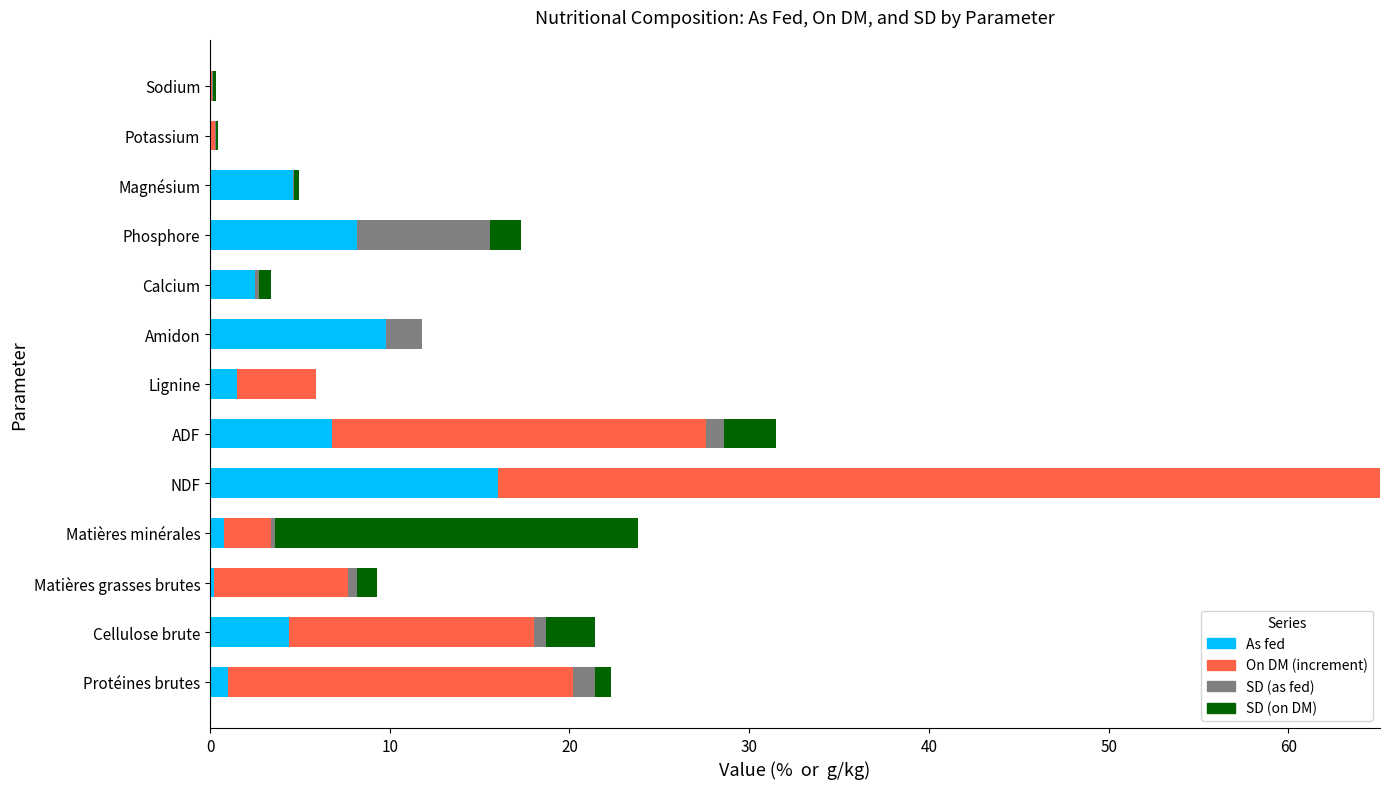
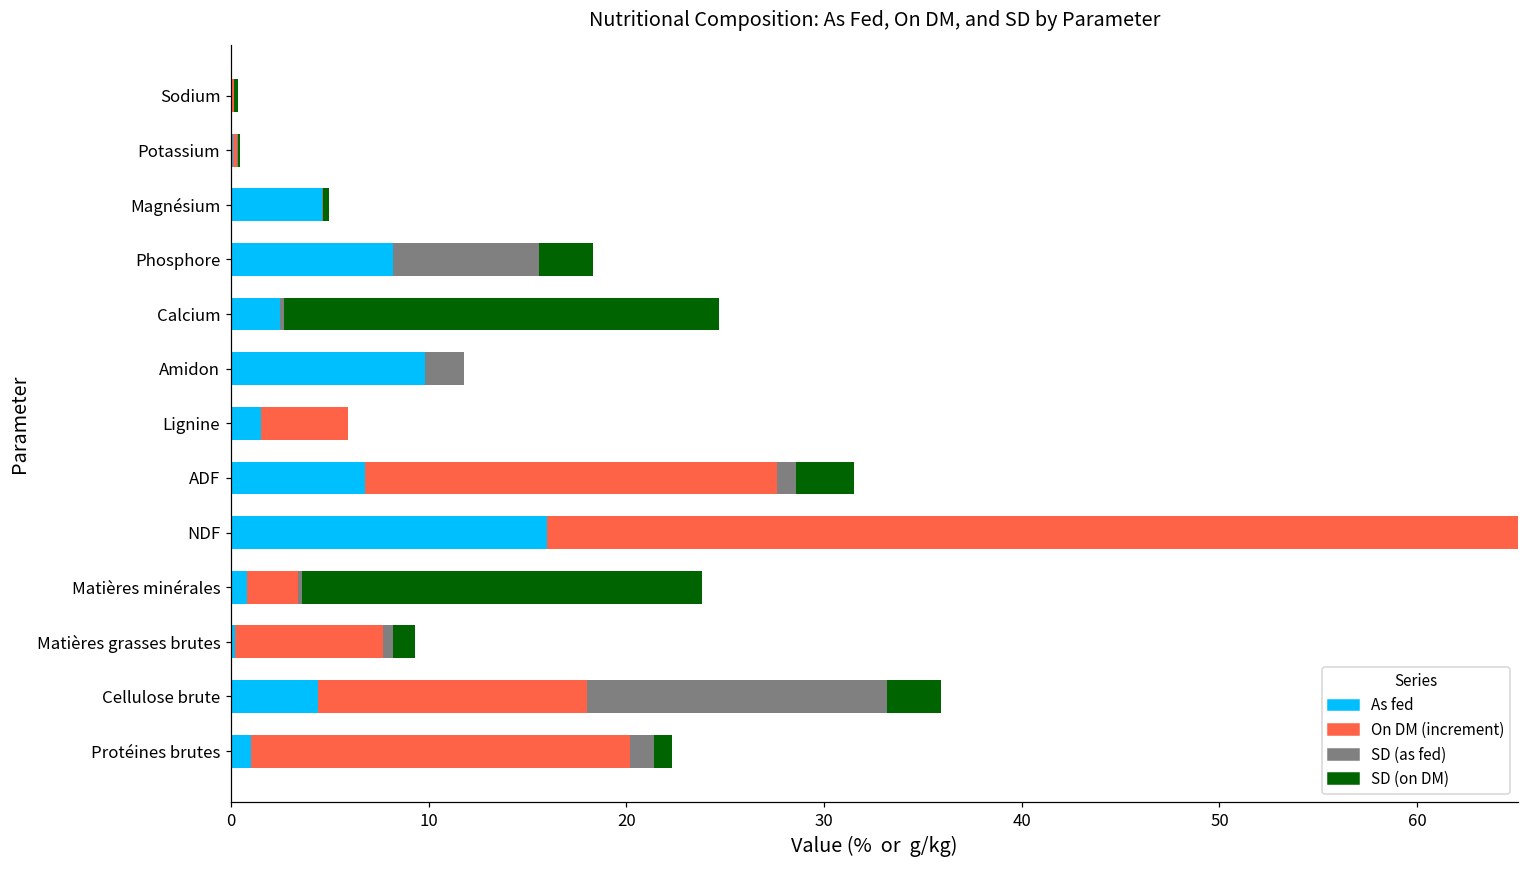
SD (on DM), Phosphore: 1.7 -> 2.7
SD (on DM), Calcium: 0.7 -> 22.0
SD (as fed), Cellulose brute: 0.7 -> 15.2
